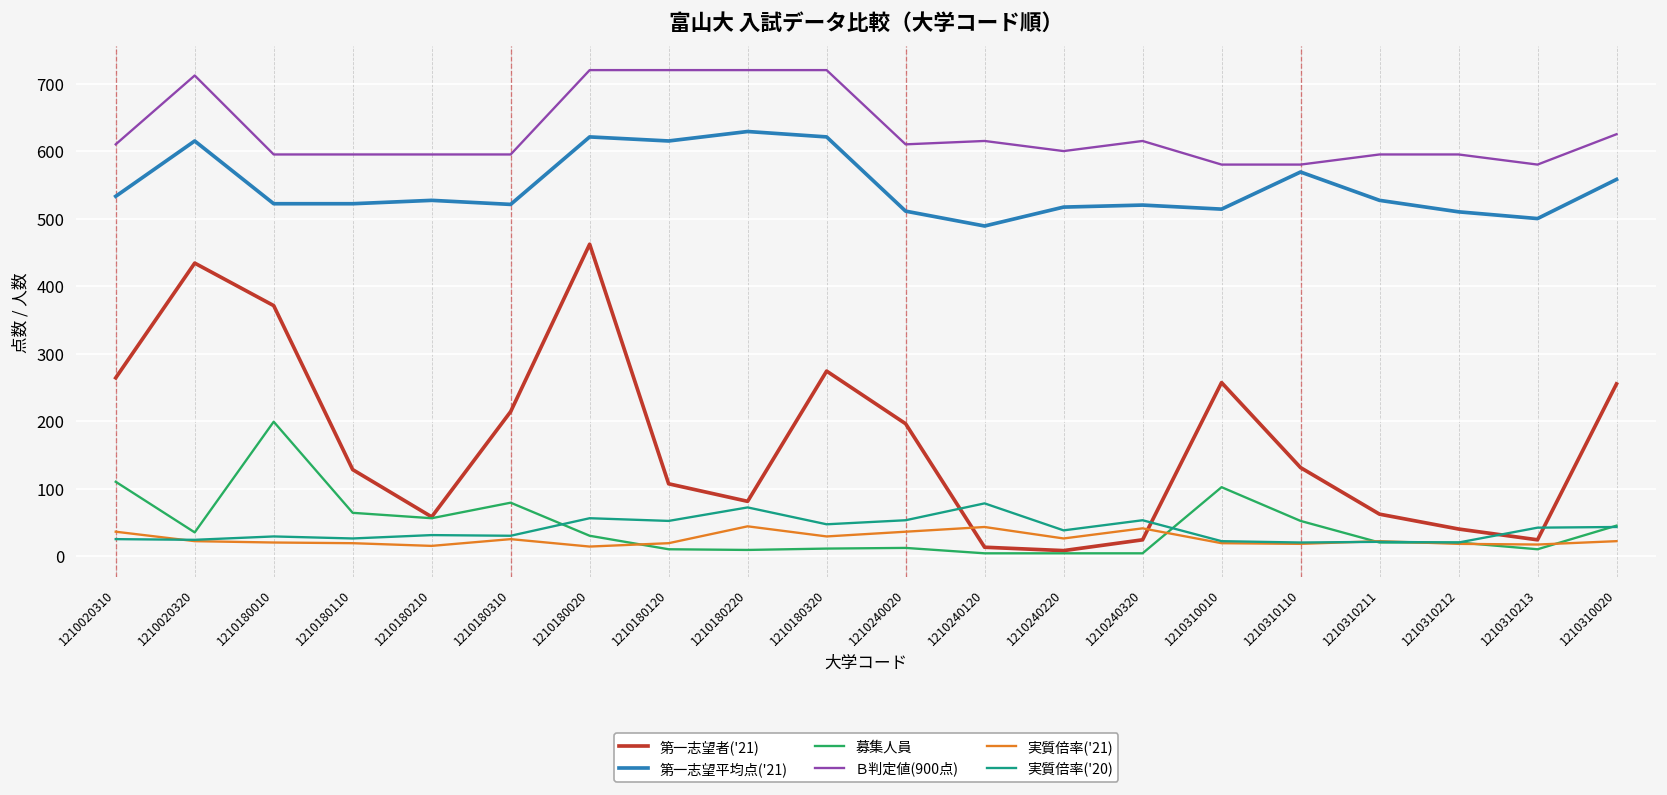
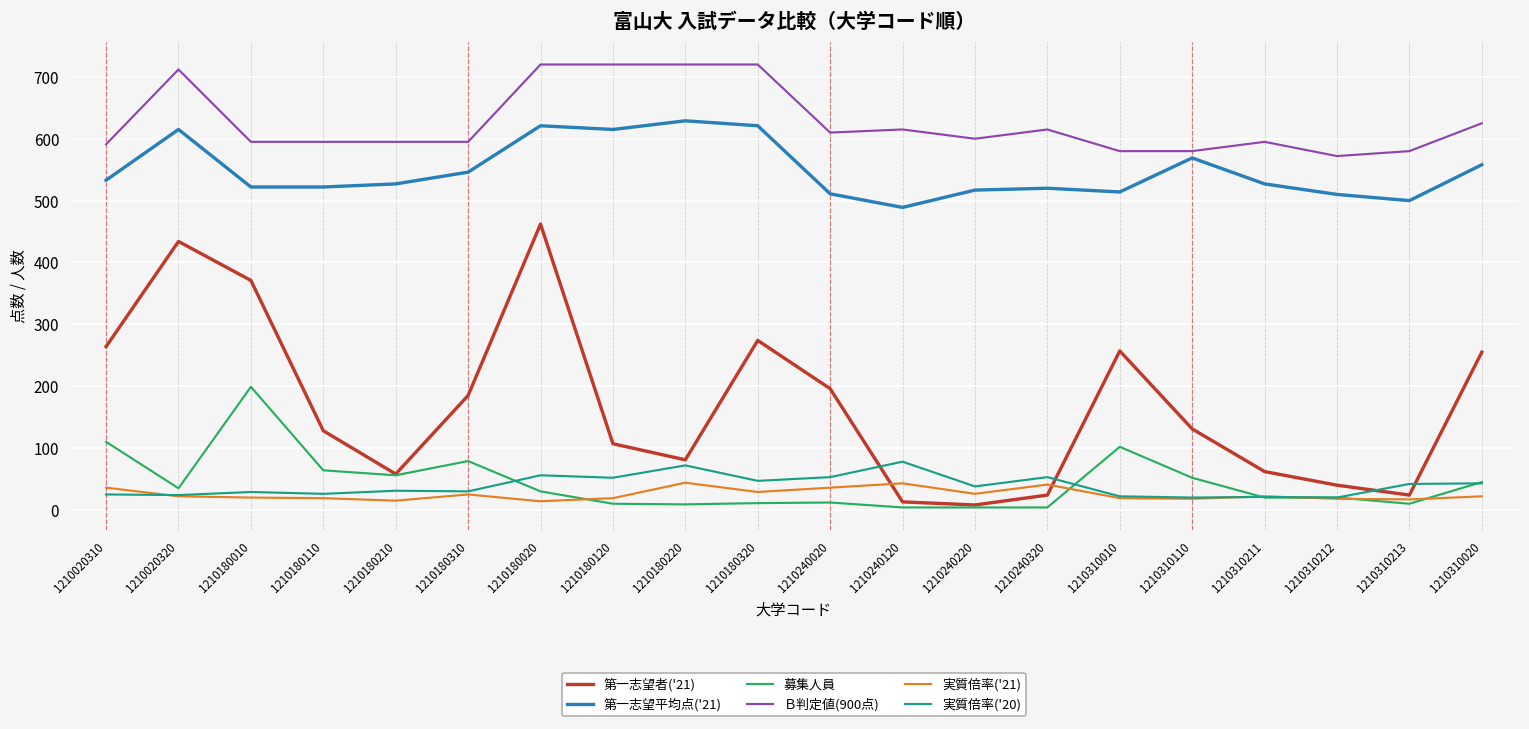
Ｂ判定値(900点), 1210020310: 610 -> 590
第一志望者('21), 1210180310: 210 -> 190
第一志望平均点('21), 1210180310: 520 -> 550
Ｂ判定値(900点), 1210310212: 600 -> 570
